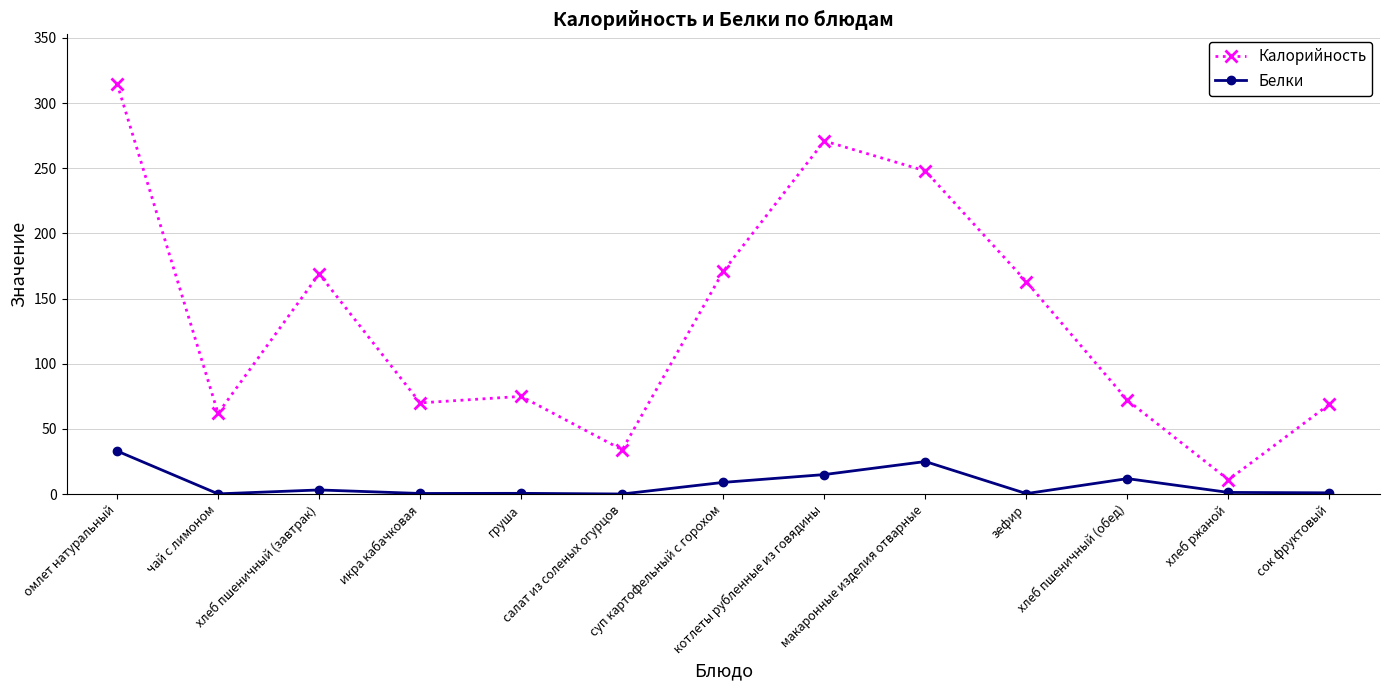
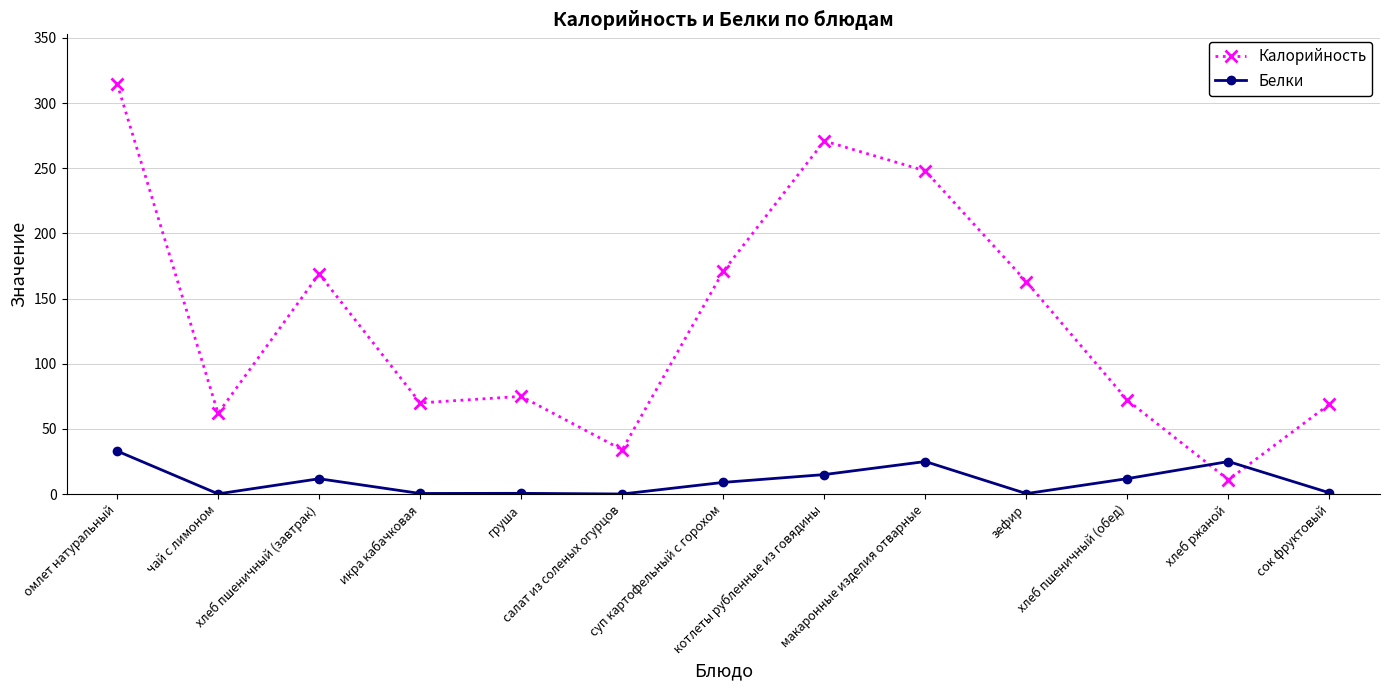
Белки, хлеб пшеничный (завтрак): 3 -> 12
Белки, хлеб ржаной: 1 -> 25
